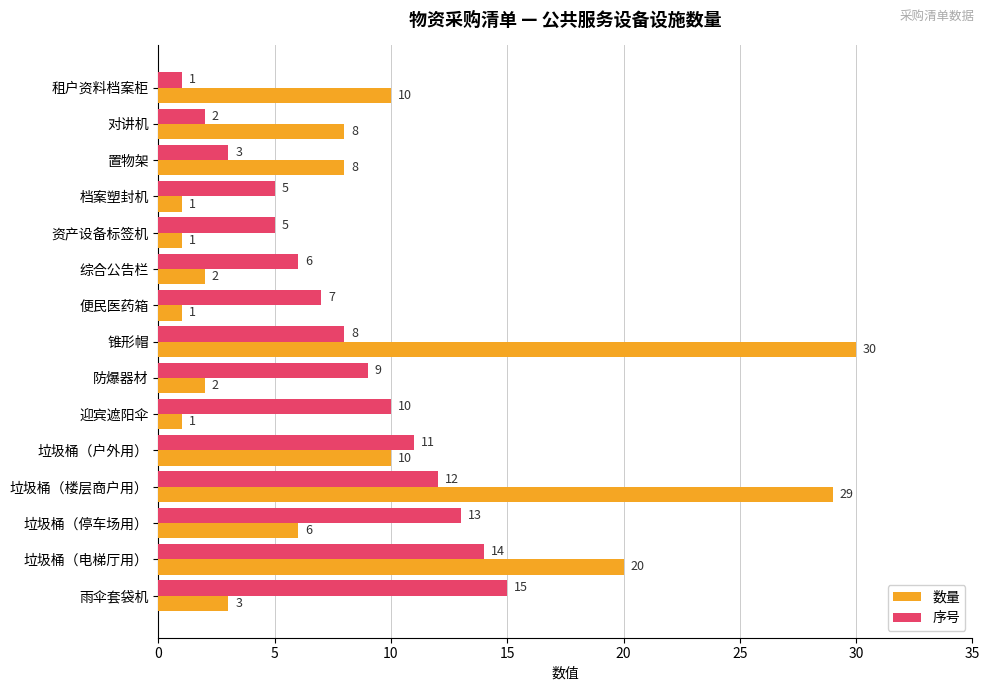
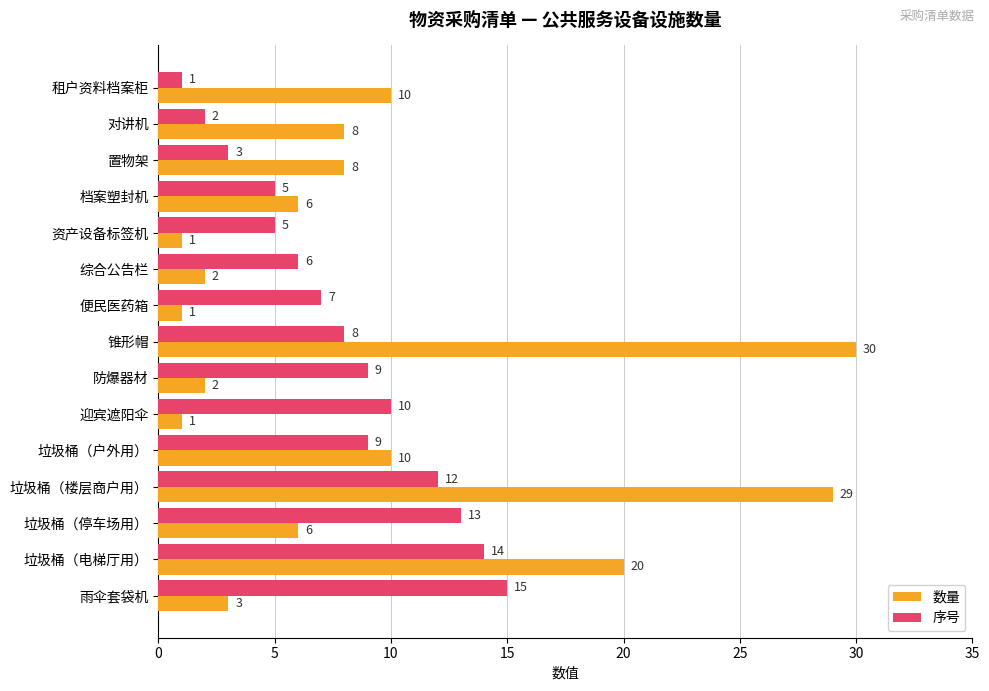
数量, 档案塑封机: 1 -> 6
序号, 垃圾桶（户外用）: 11 -> 9
